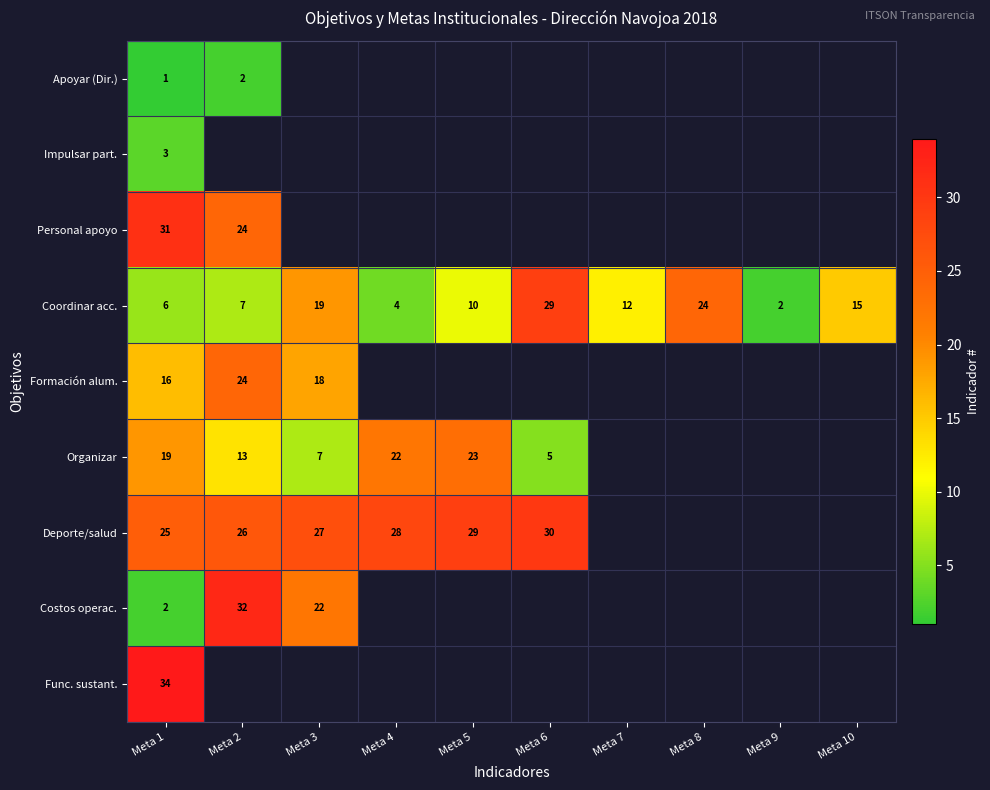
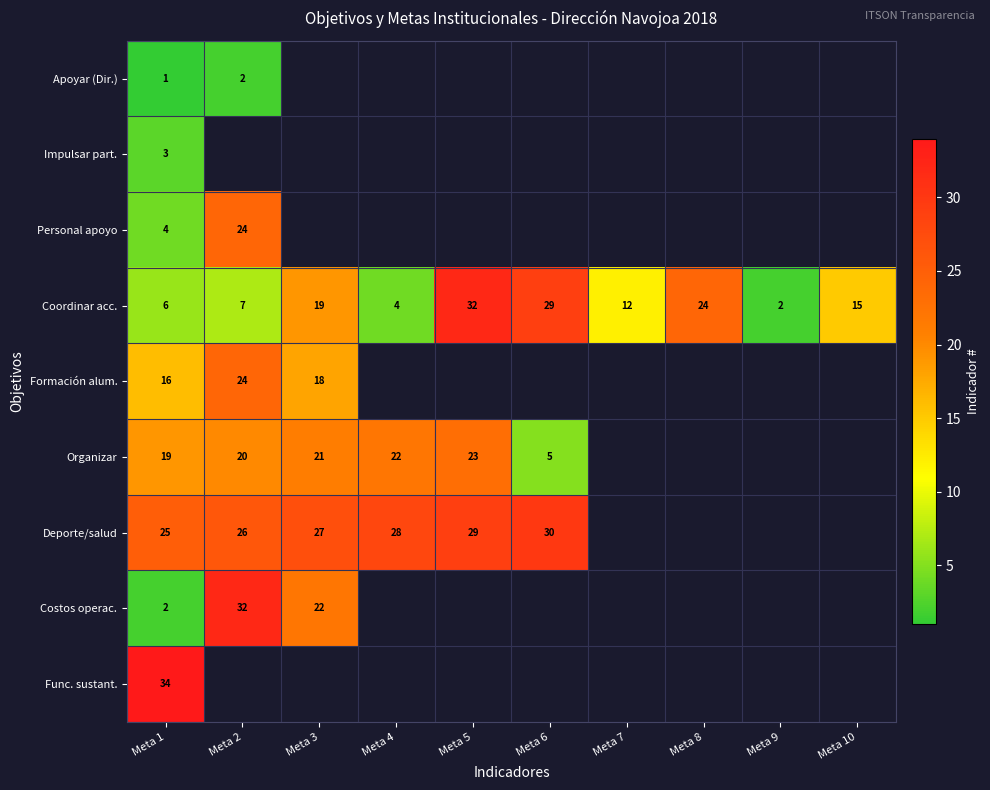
Personal apoyo, Meta 1: 31 -> 4
Coordinar acc., Meta 5: 10 -> 32
Organizar, Meta 2: 13 -> 20
Organizar, Meta 3: 7 -> 21
